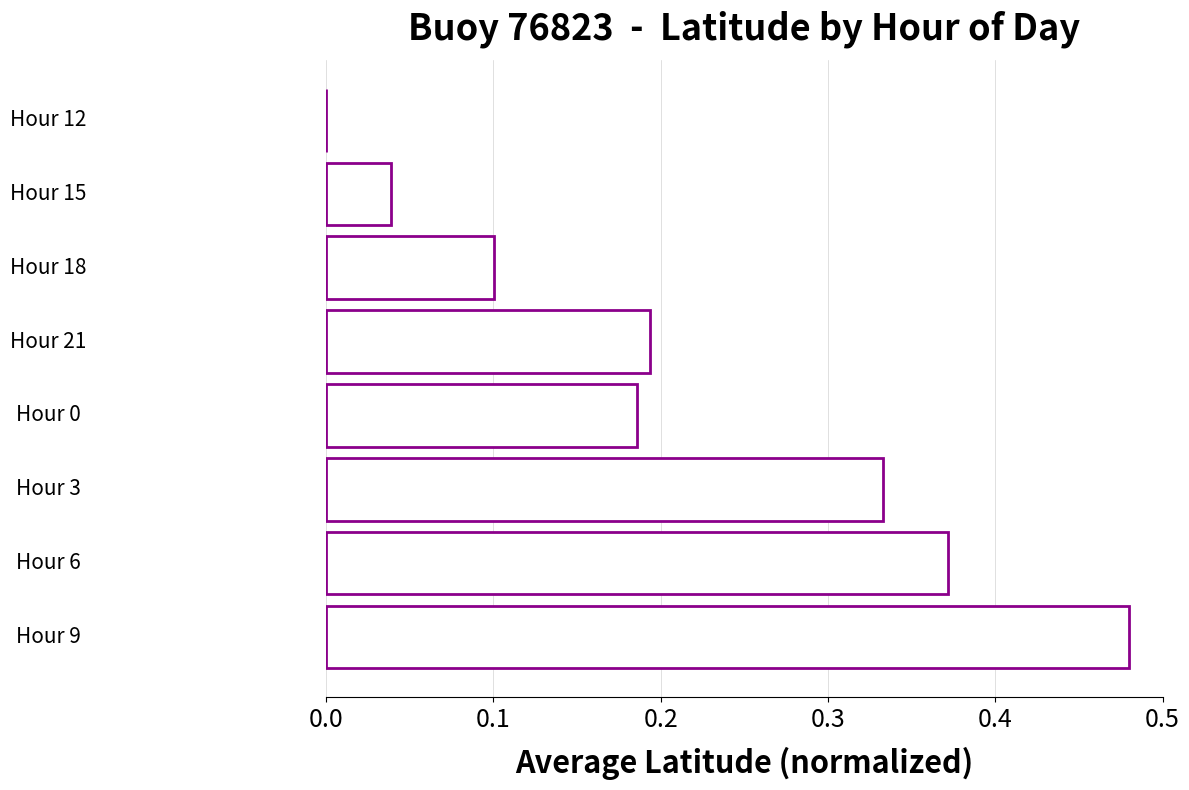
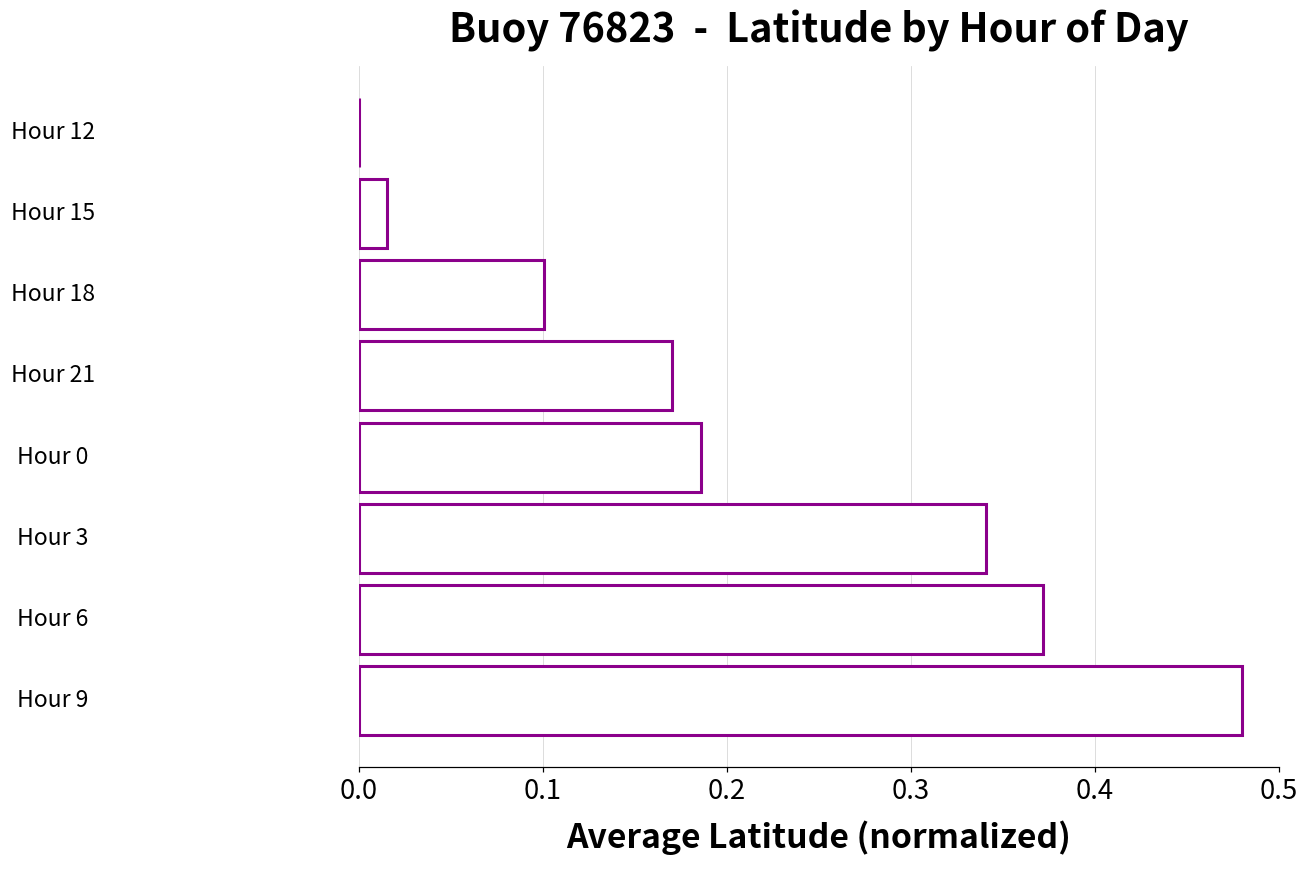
Hour 15: 0.039 -> 0.015
Hour 21: 0.194 -> 0.170
Hour 3: 0.333 -> 0.341
